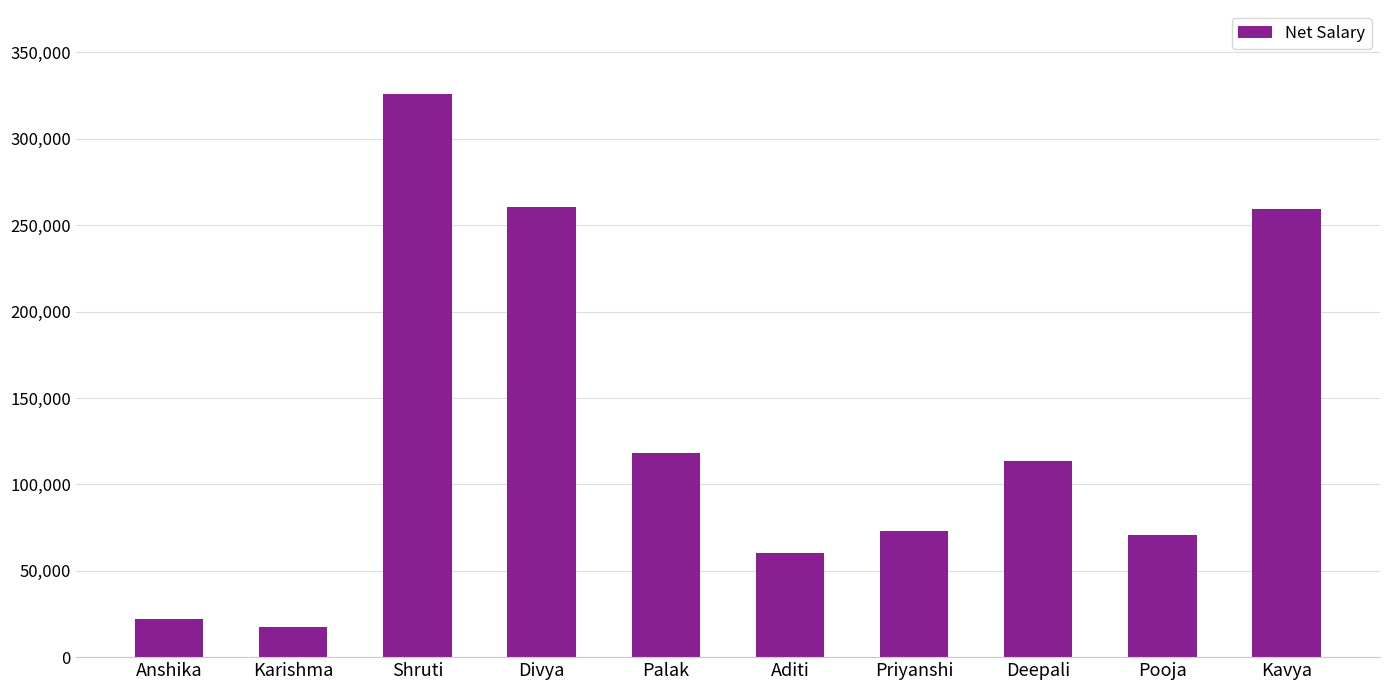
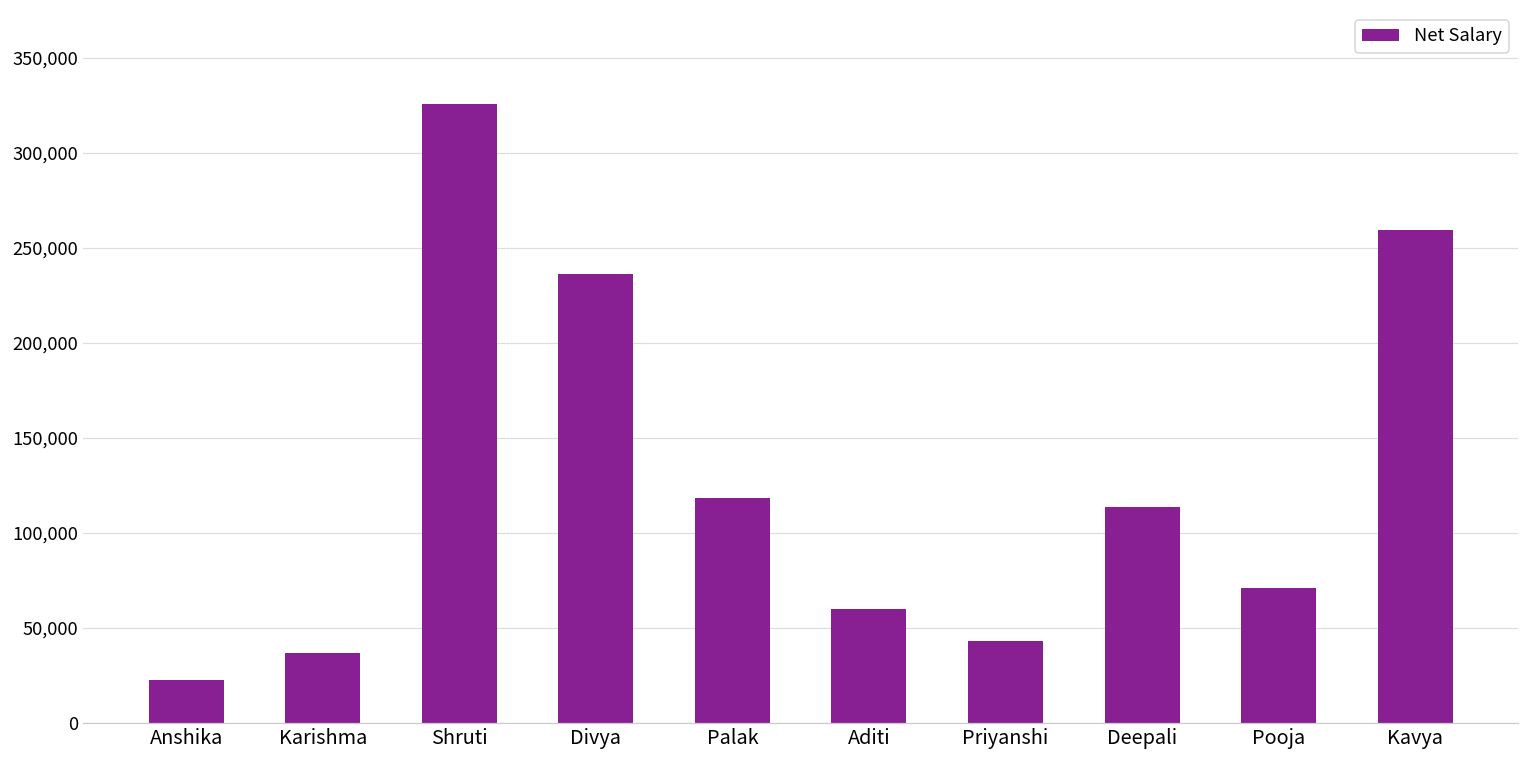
Karishma: 18,000 -> 37,000
Divya: 261,000 -> 236,000
Priyanshi: 73,000 -> 43,000
